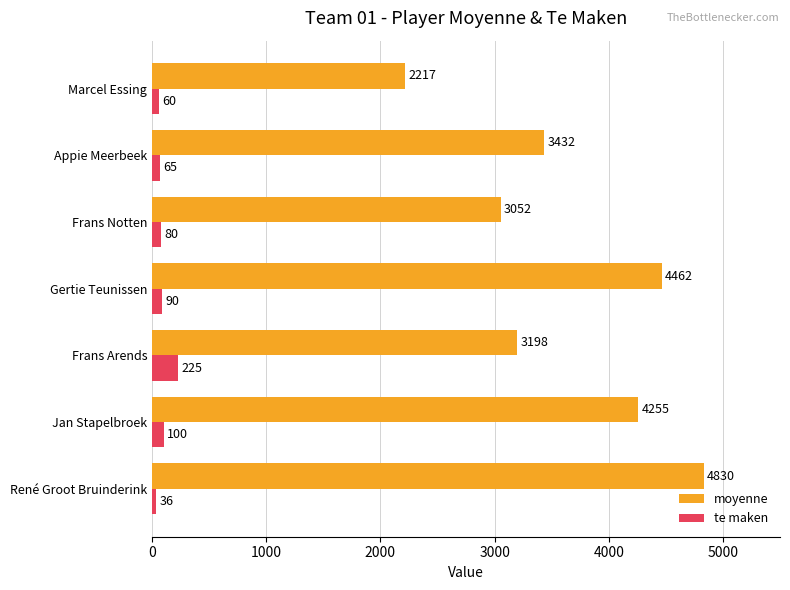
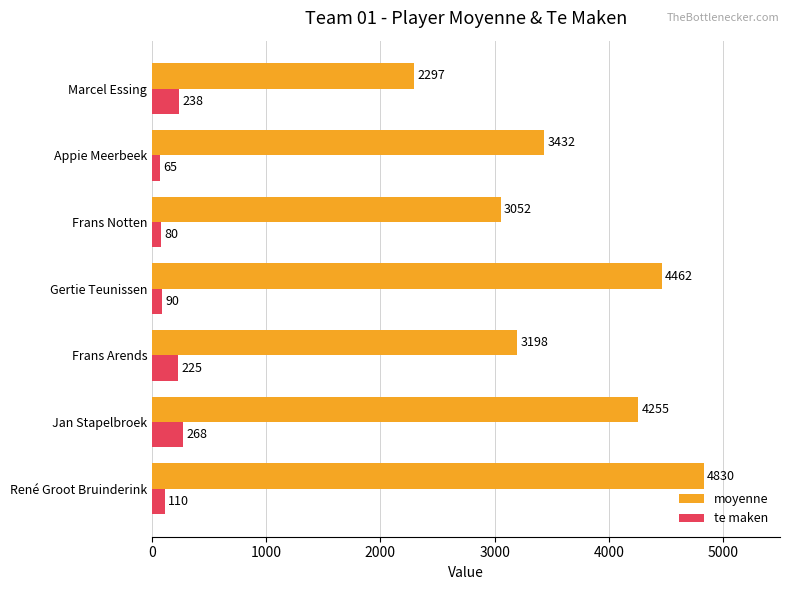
moyenne, Marcel Essing: 2217 -> 2297
te maken, Marcel Essing: 60 -> 238
te maken, Jan Stapelbroek: 100 -> 268
te maken, René Groot Bruinderink: 36 -> 110
